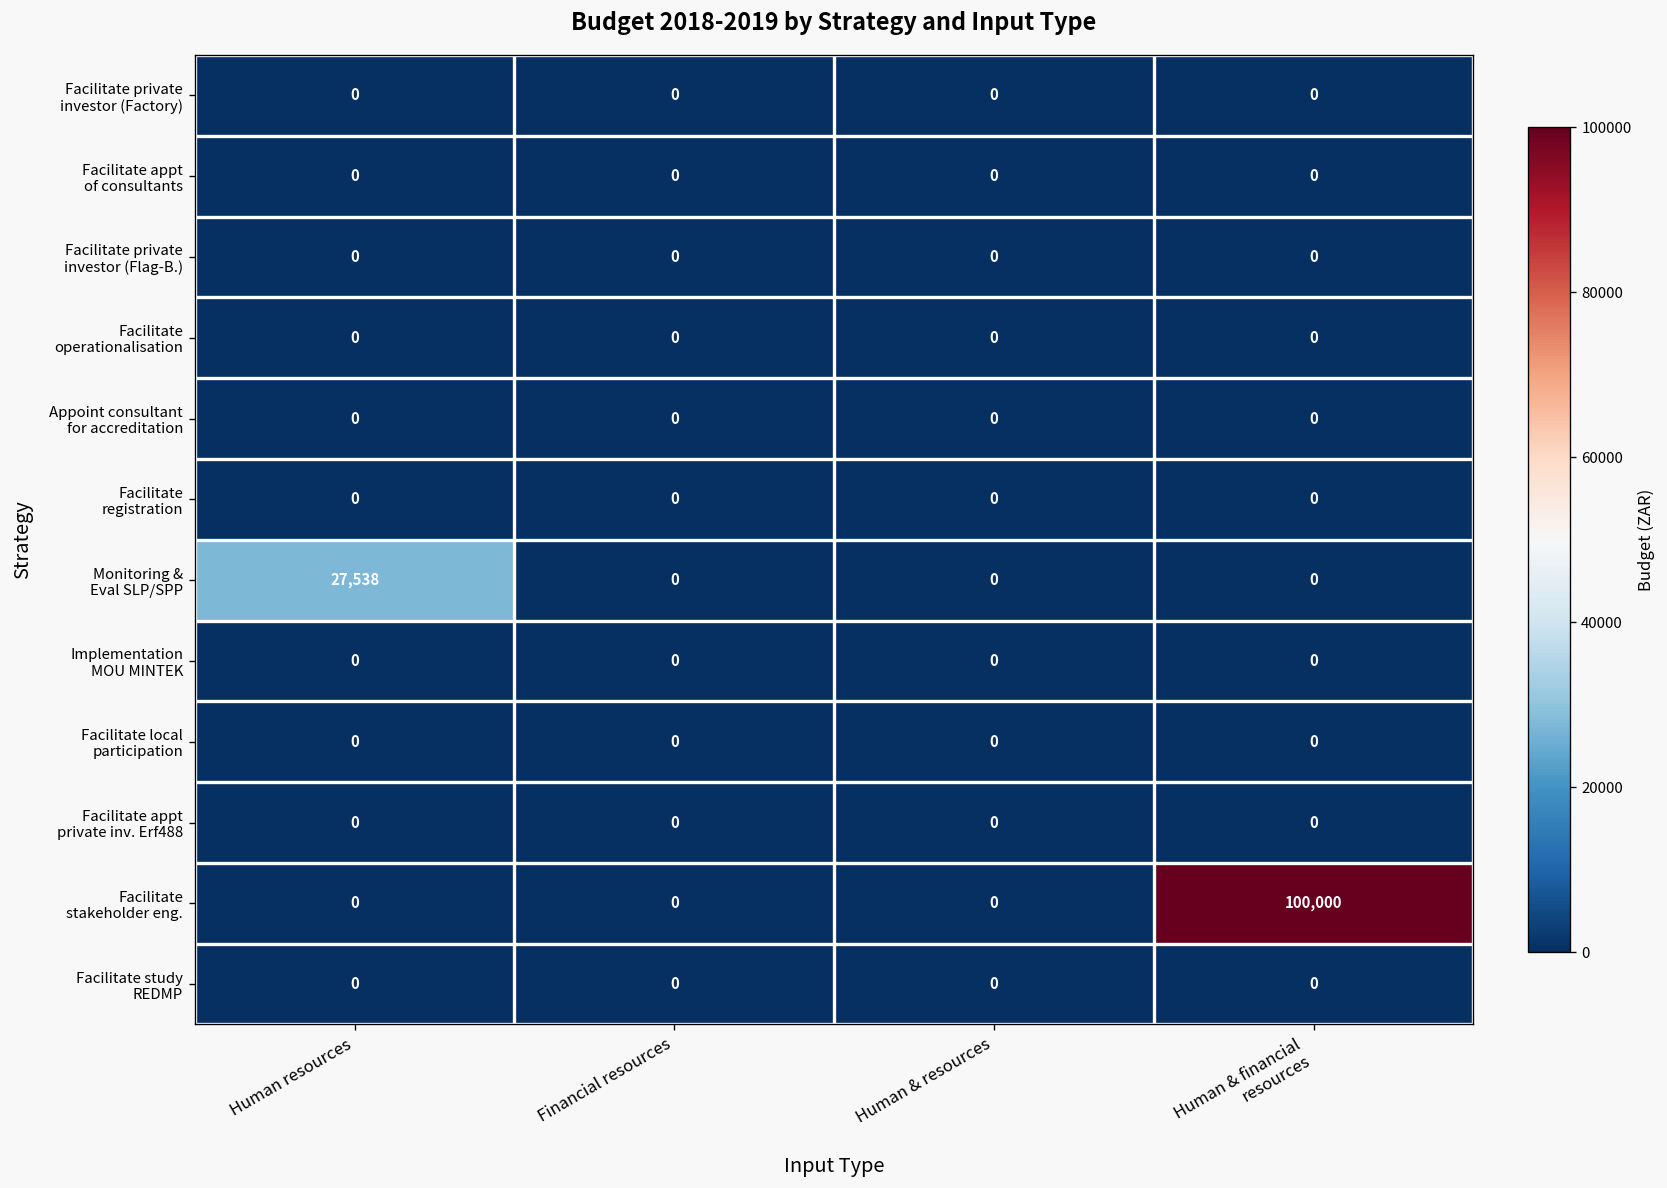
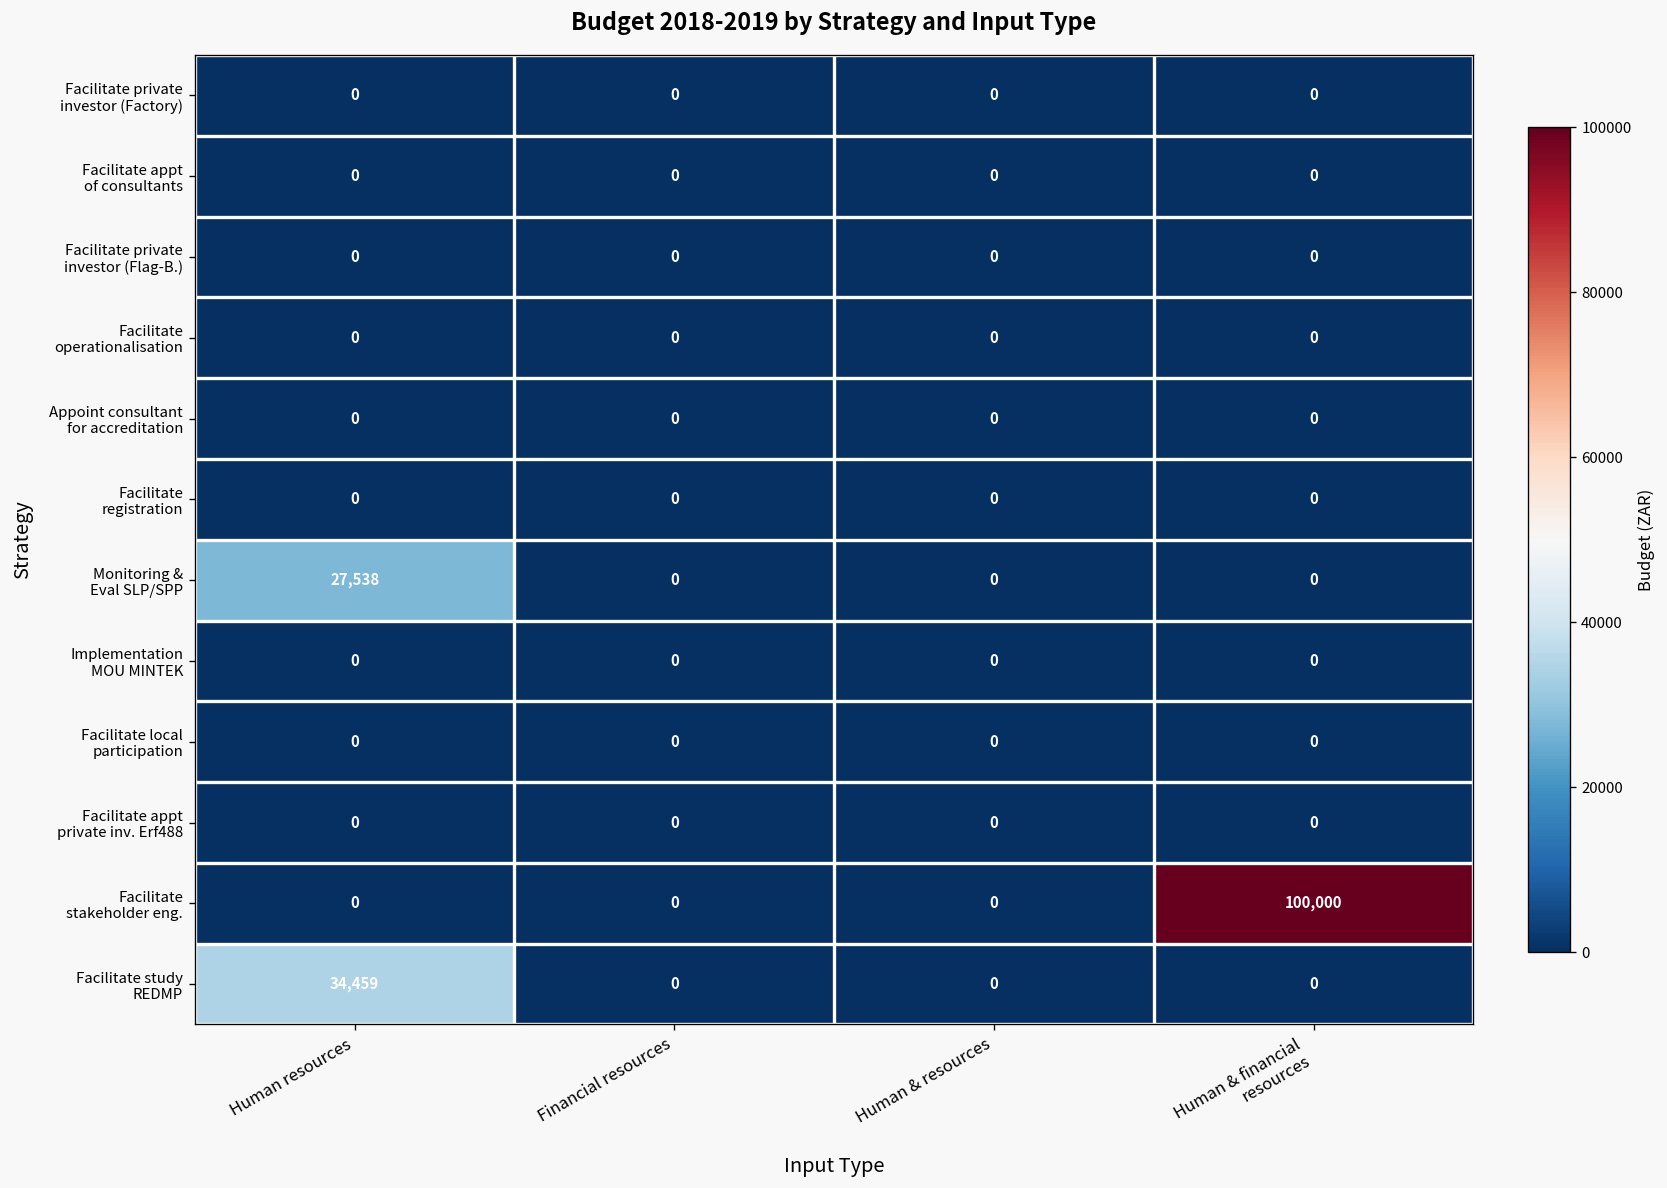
Facilitate study REDMP, Human resources: 0 -> 34,459
